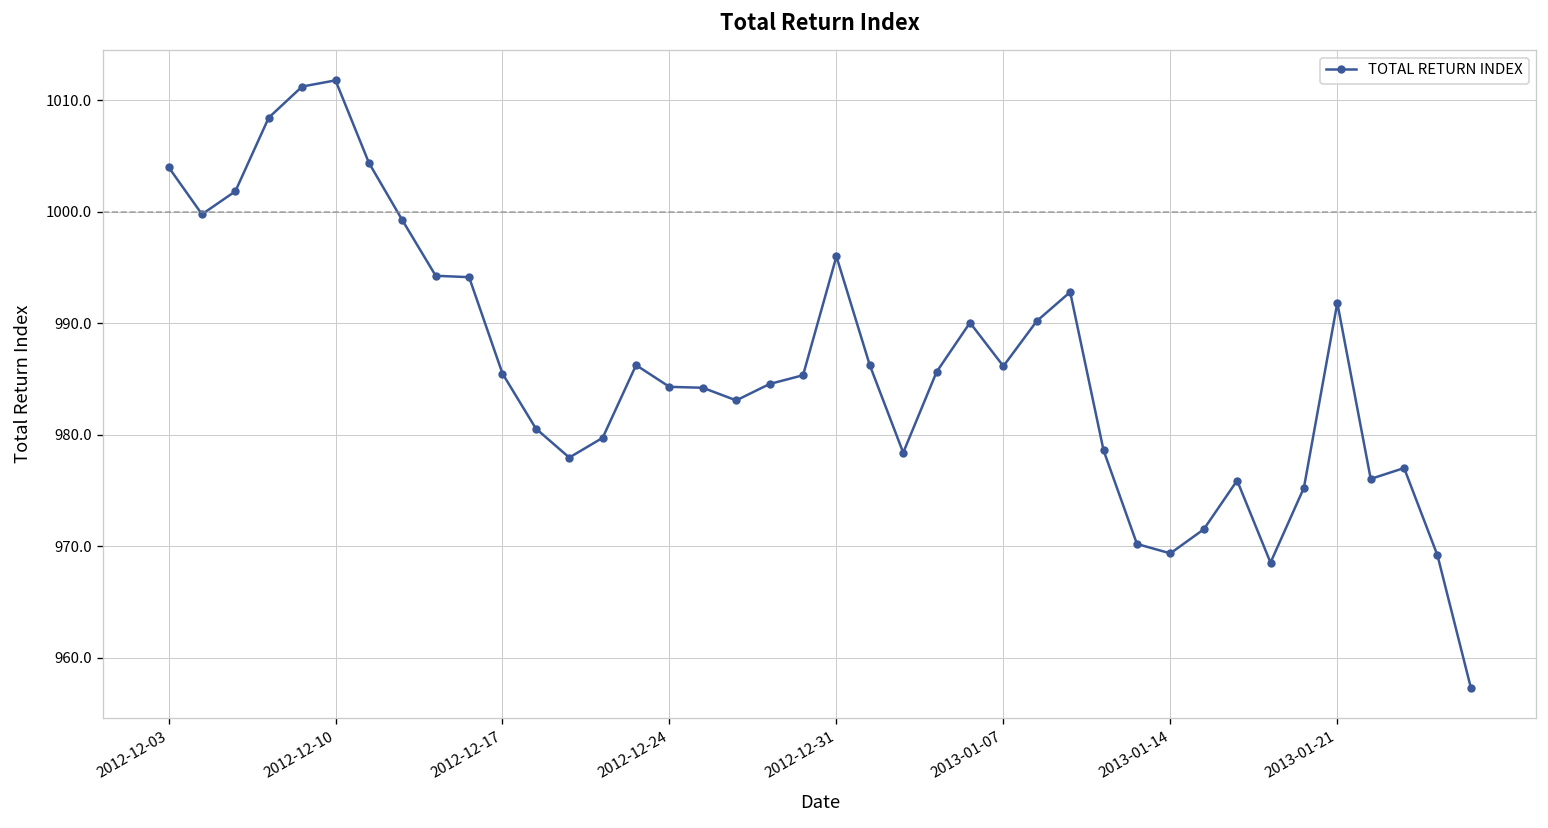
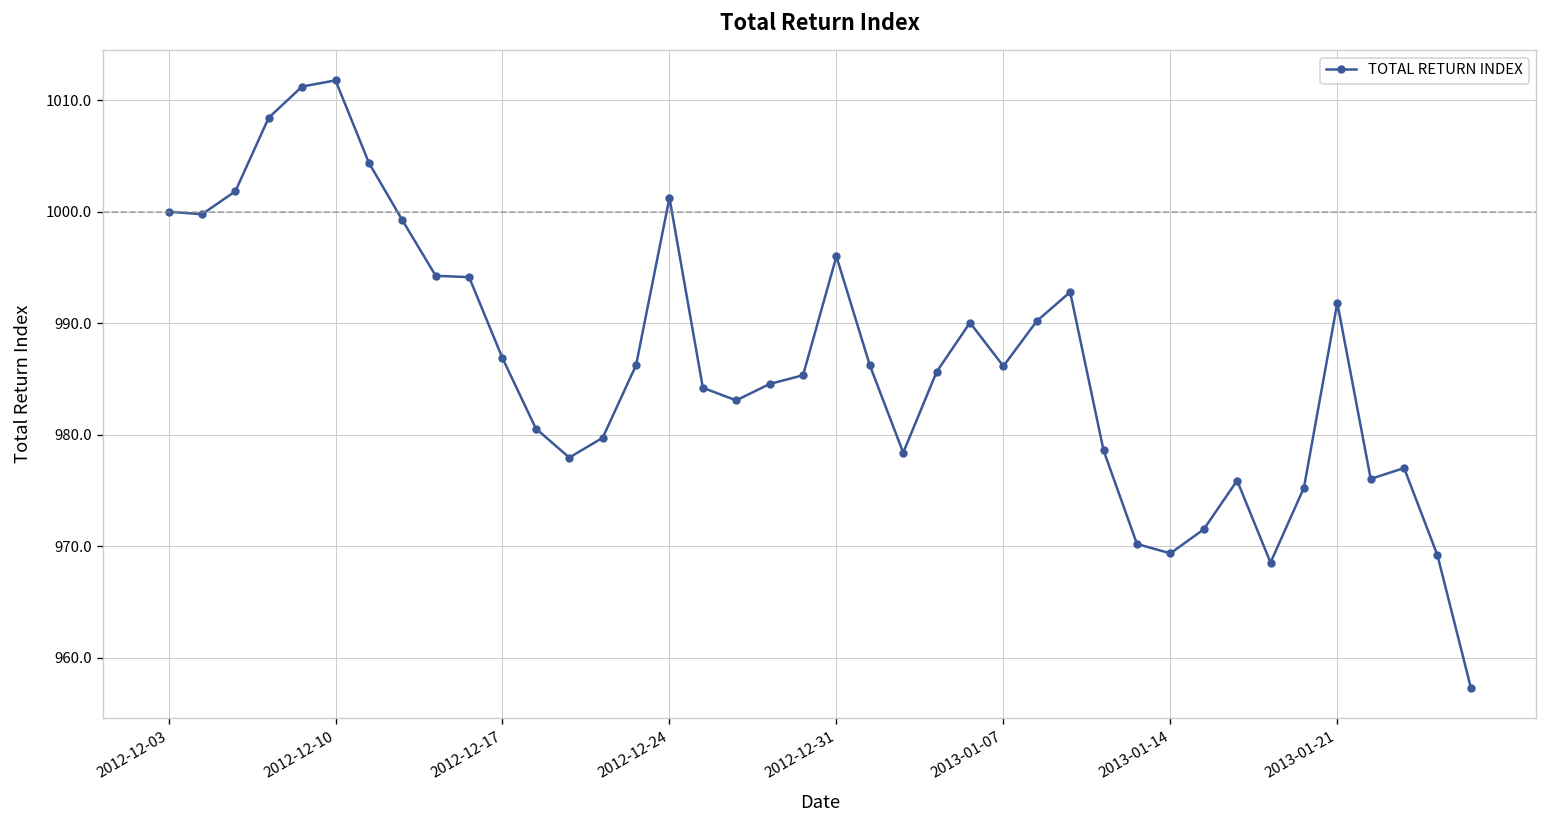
2012-12-03: 1004 -> 1000
2012-12-17: 985 -> 987
2012-12-24: 984 -> 1001
